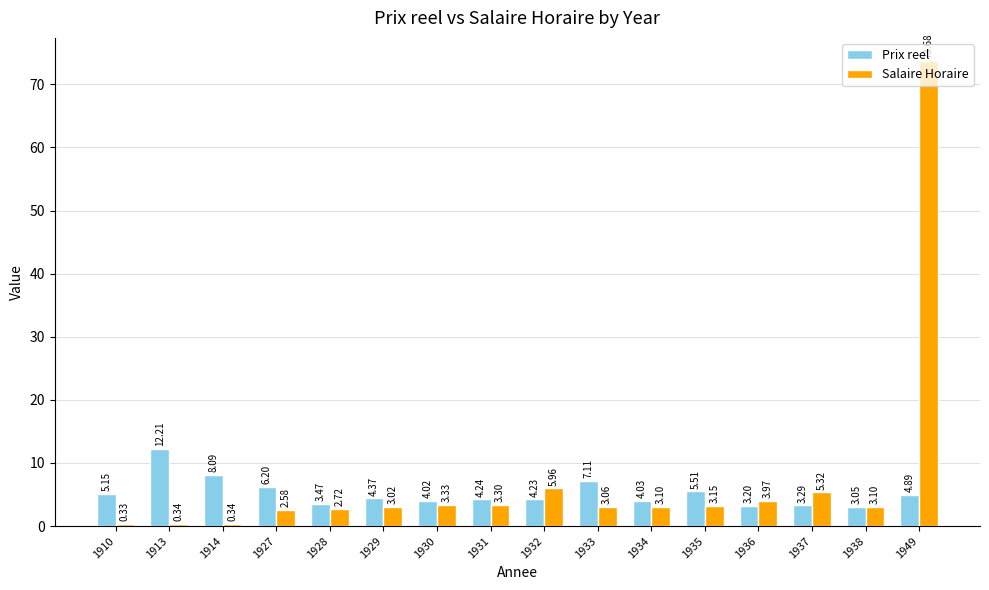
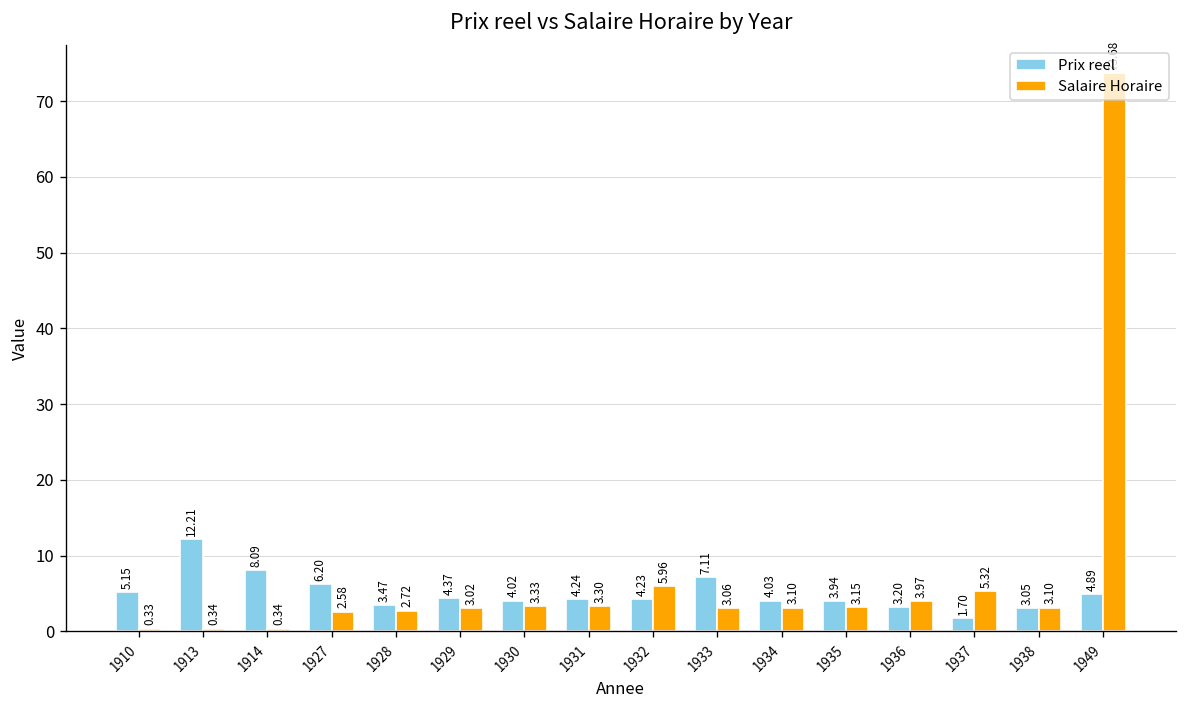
Prix reel, 1935: 5.51 -> 3.94
Prix reel, 1937: 3.29 -> 1.70
